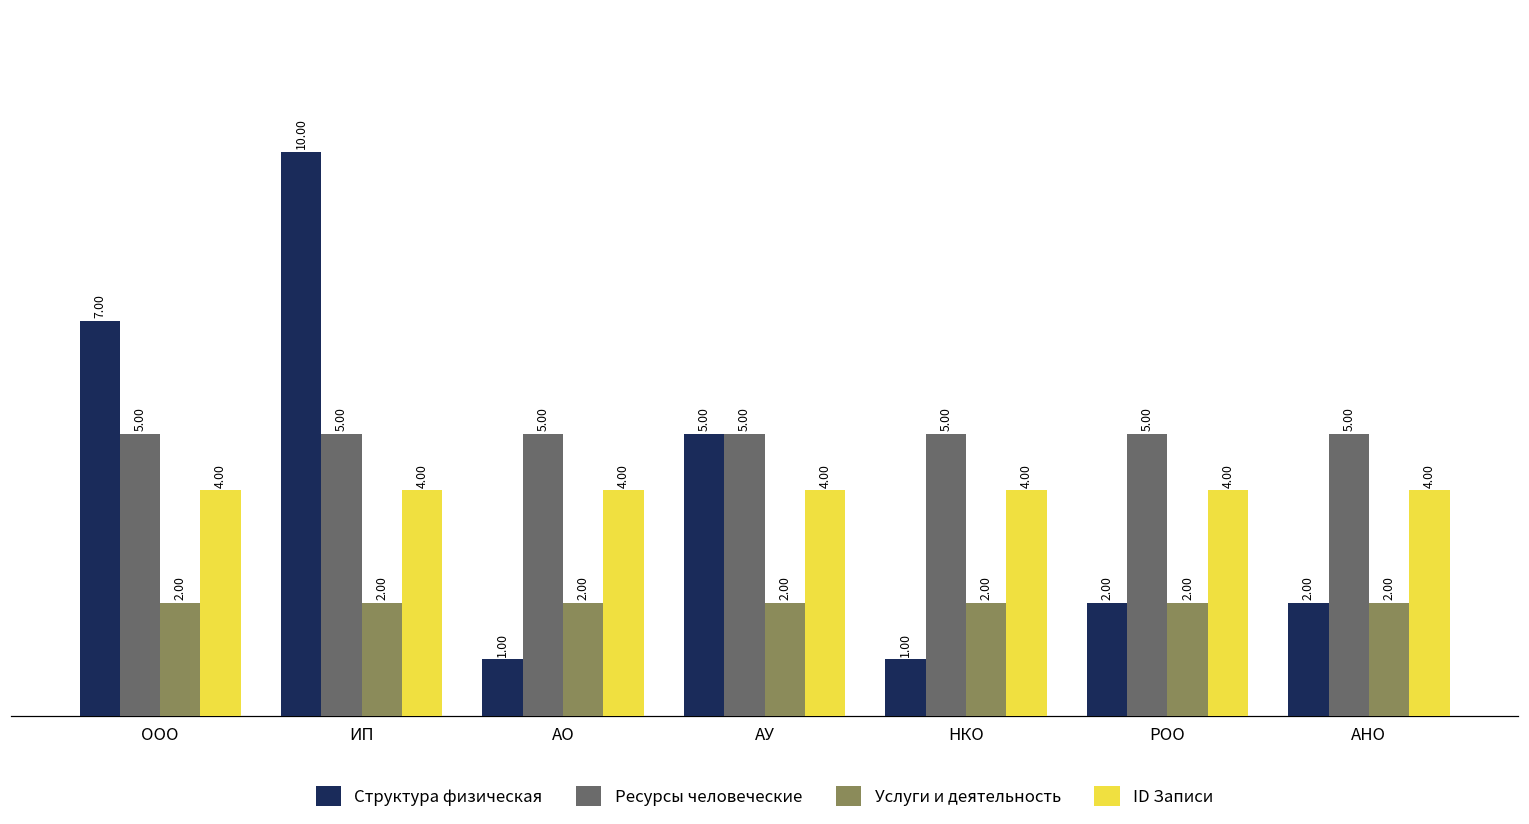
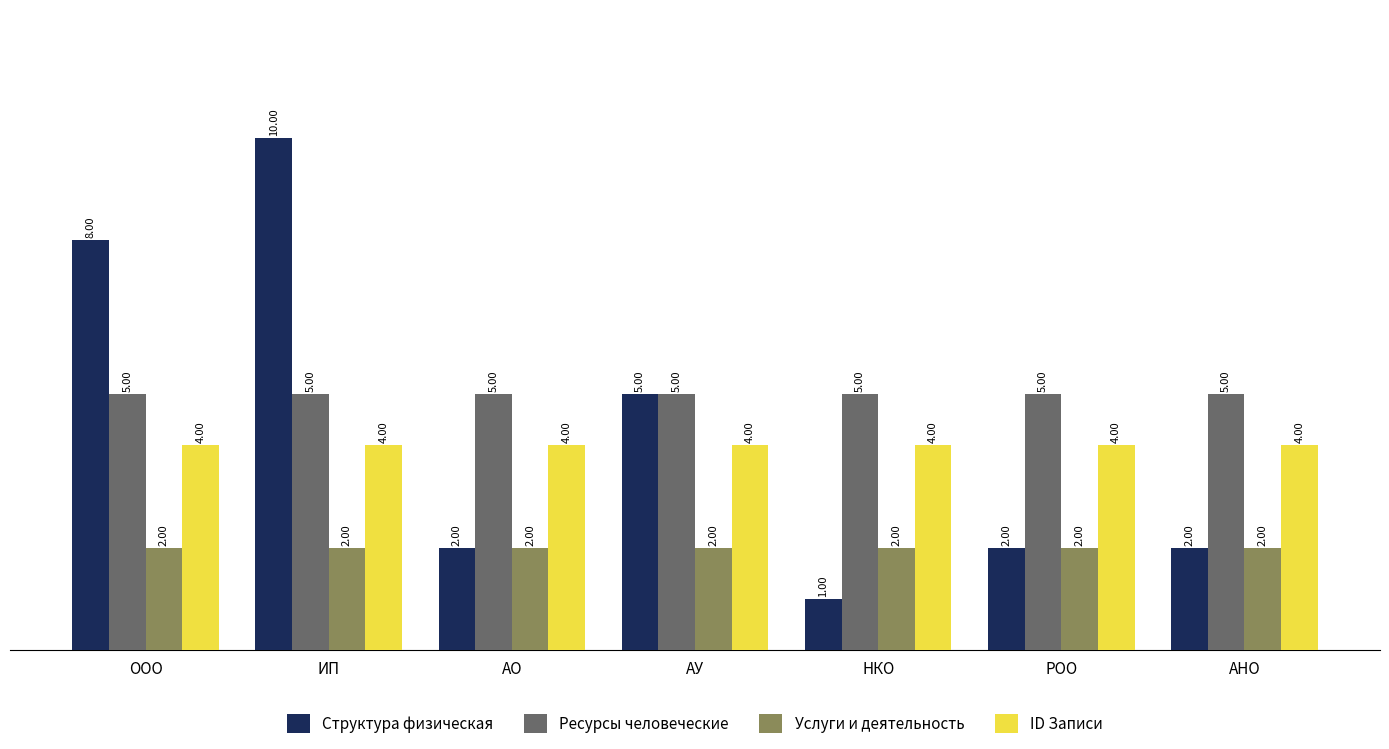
Структура физическая, ООО: 7.00 -> 8.00
Структура физическая, АО: 1.00 -> 2.00
